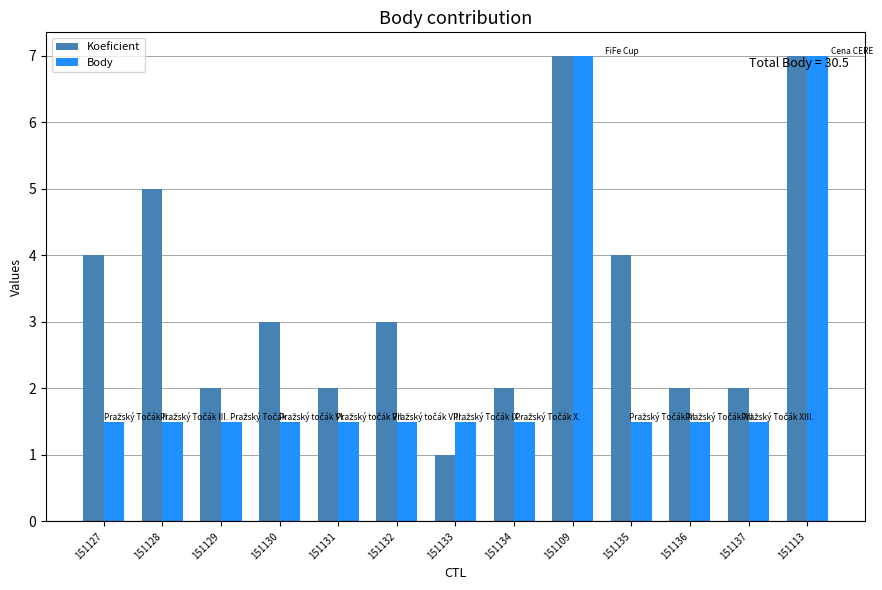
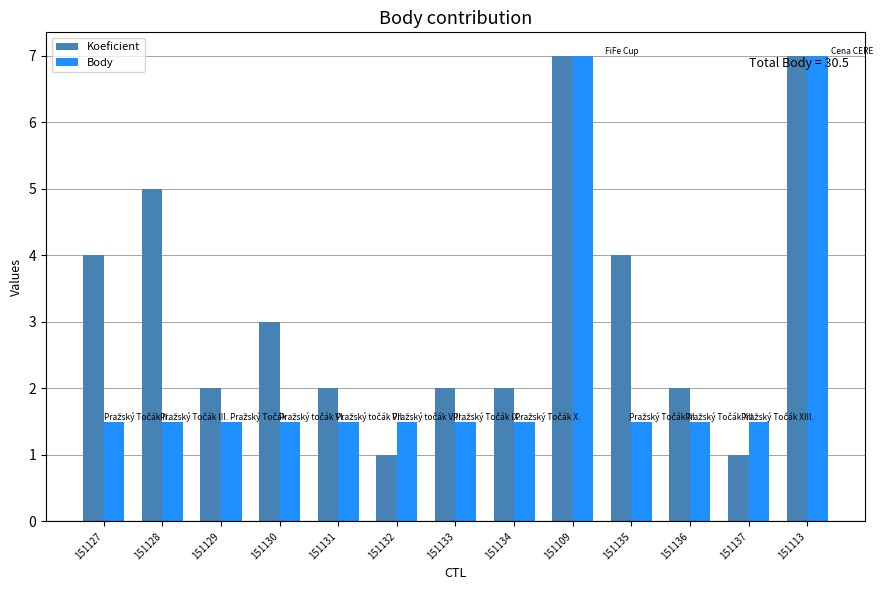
Koeficient, 151132: 3 -> 1
Koeficient, 151133: 1 -> 2
Koeficient, 151137: 2 -> 1
